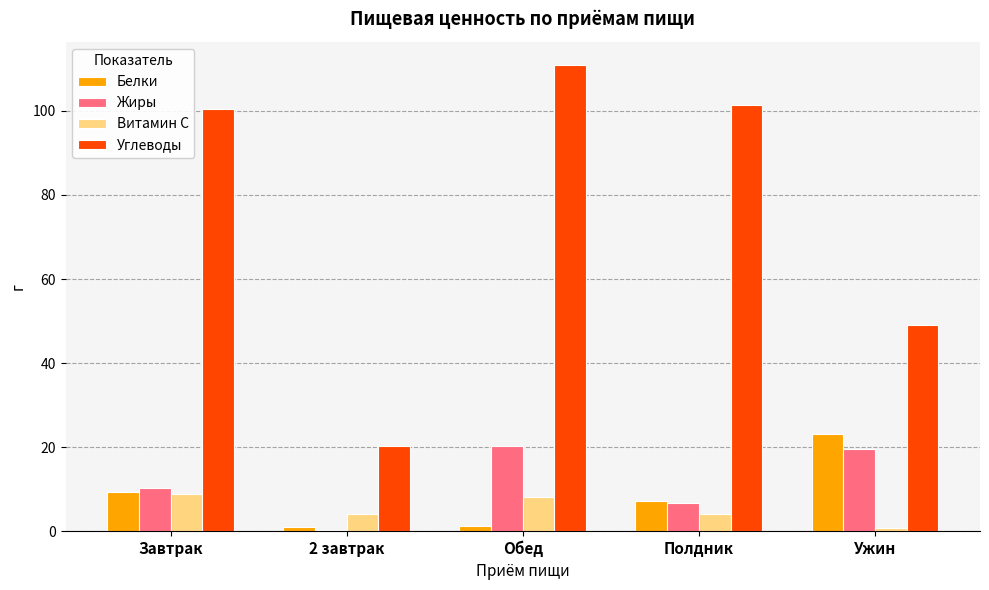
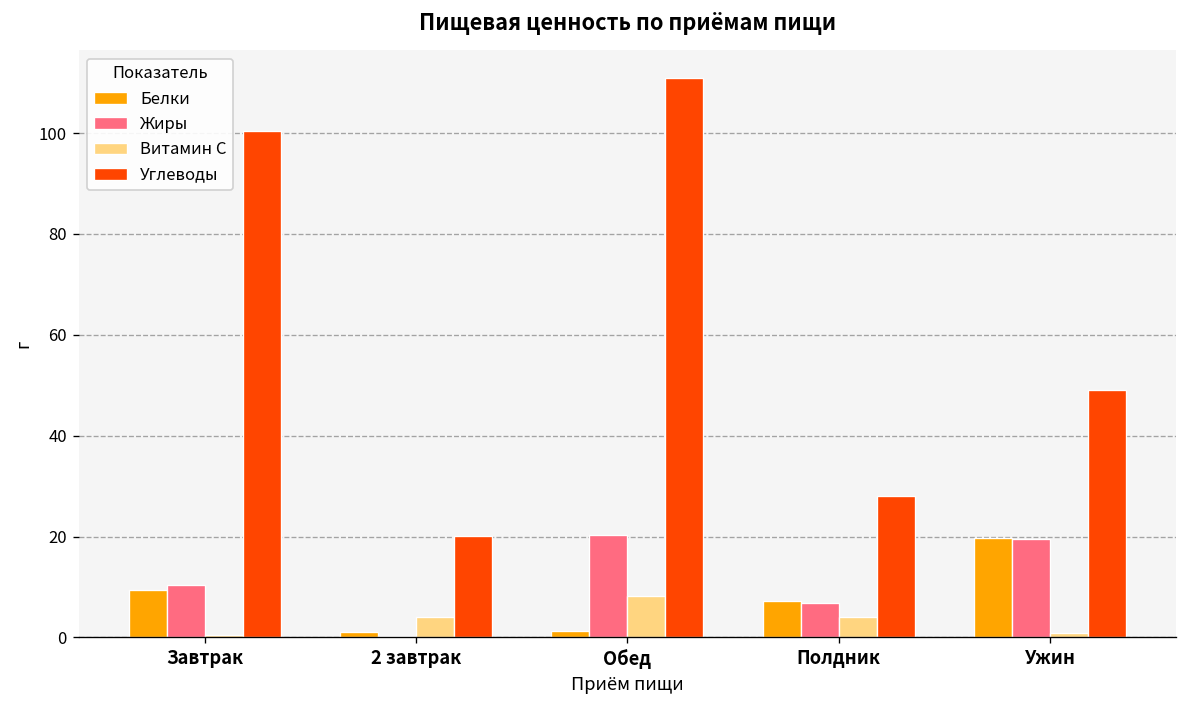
Витамин С, Завтрак: 9 -> 1
Углеводы, Полдник: 101 -> 28
Белки, Ужин: 23 -> 20
